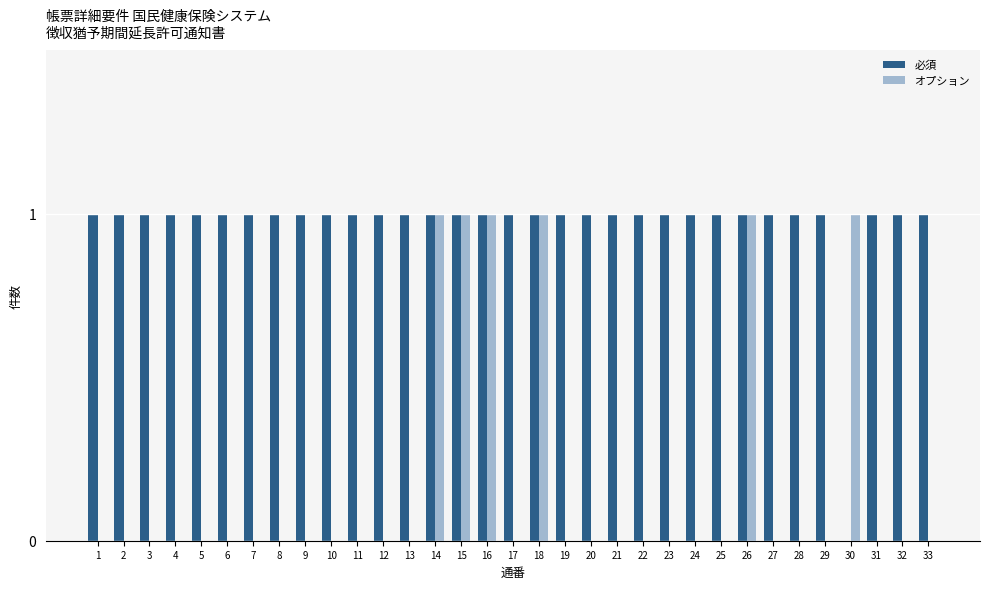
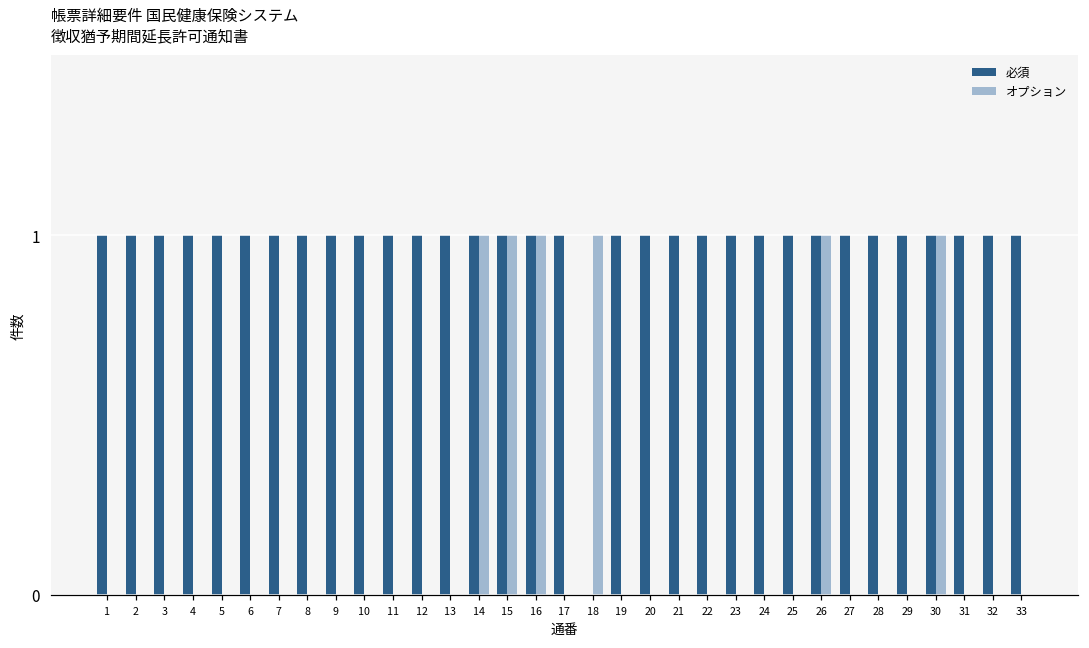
必須, 18: 1 -> 0
必須, 30: 0 -> 1
